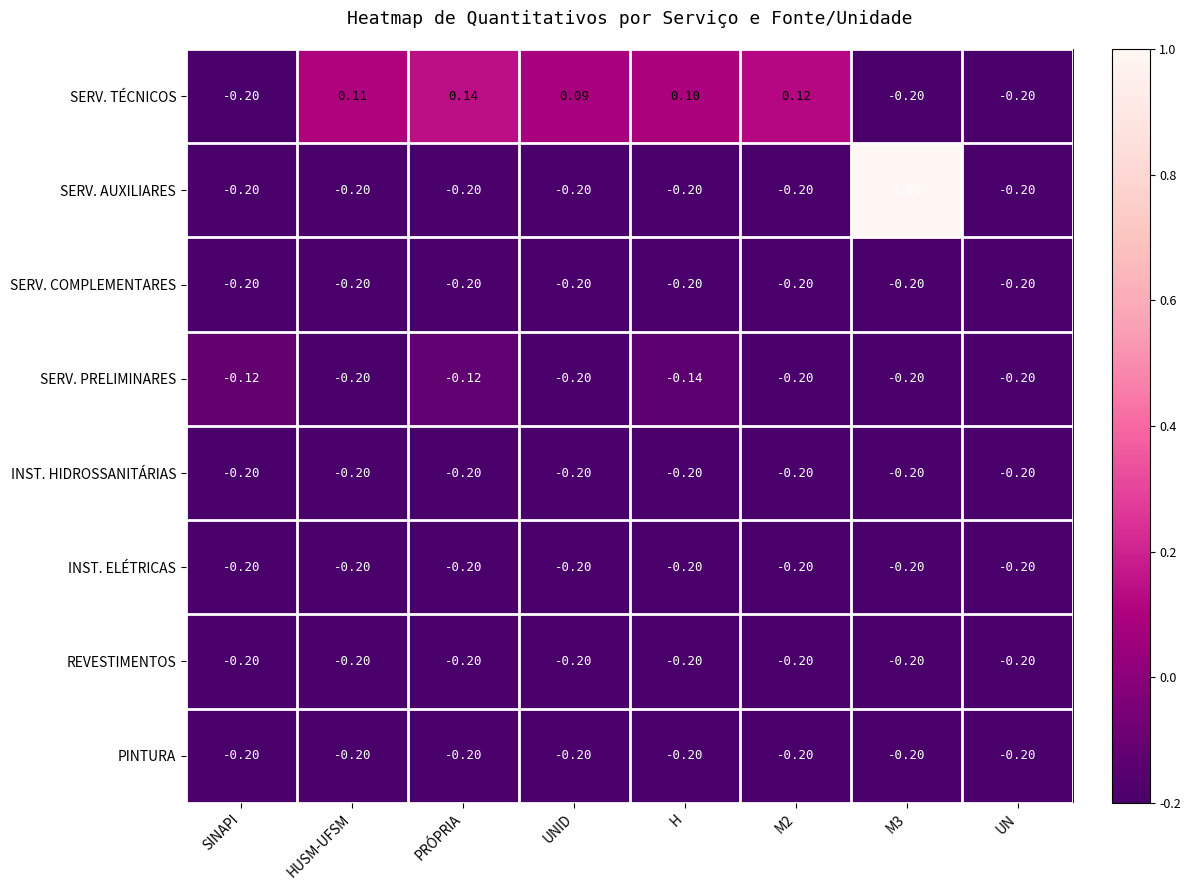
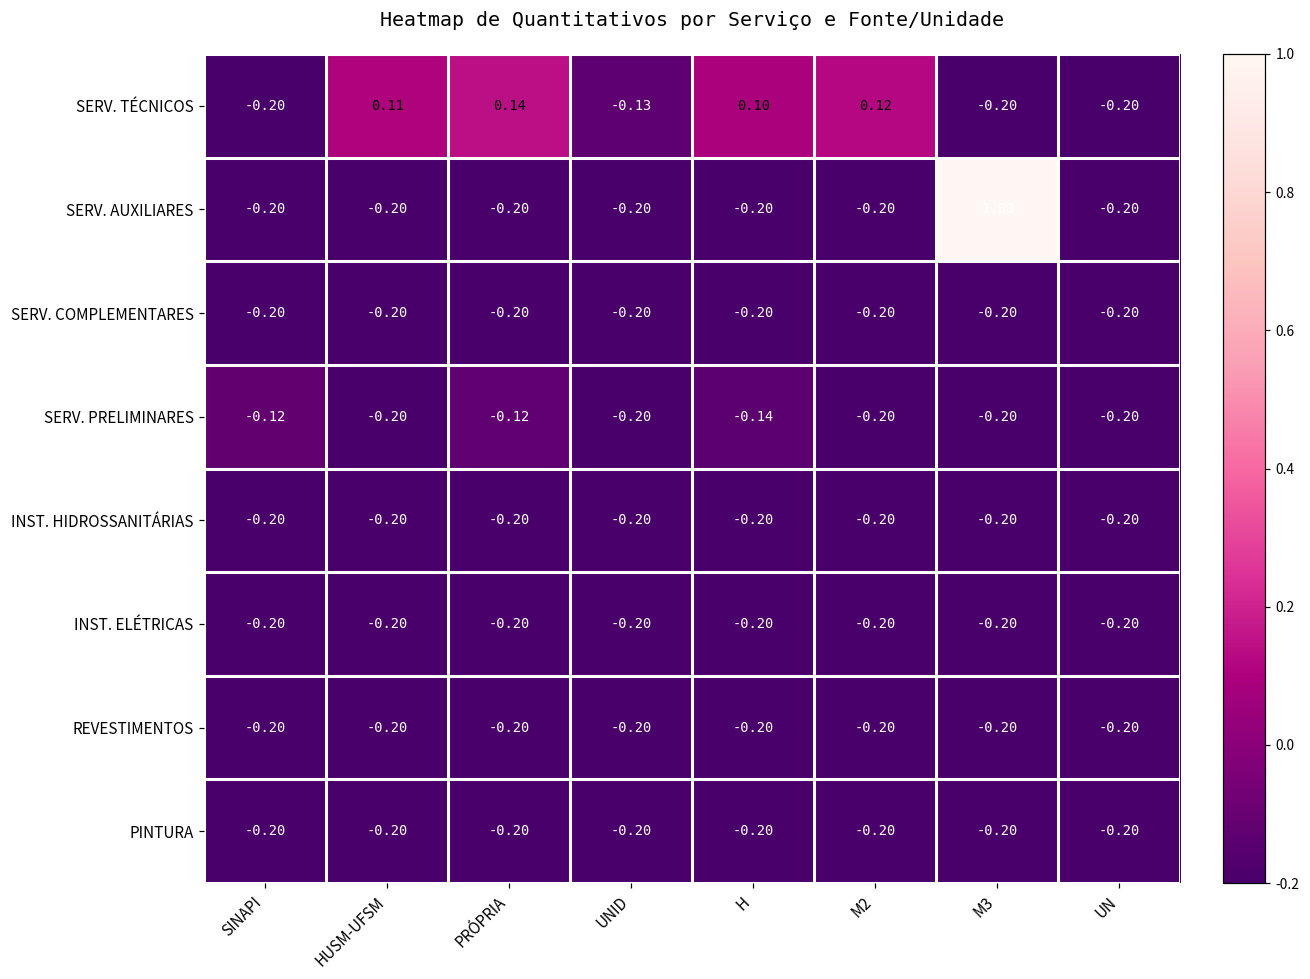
SERV. TÉCNICOS, UNID: 0.09 -> -0.13
